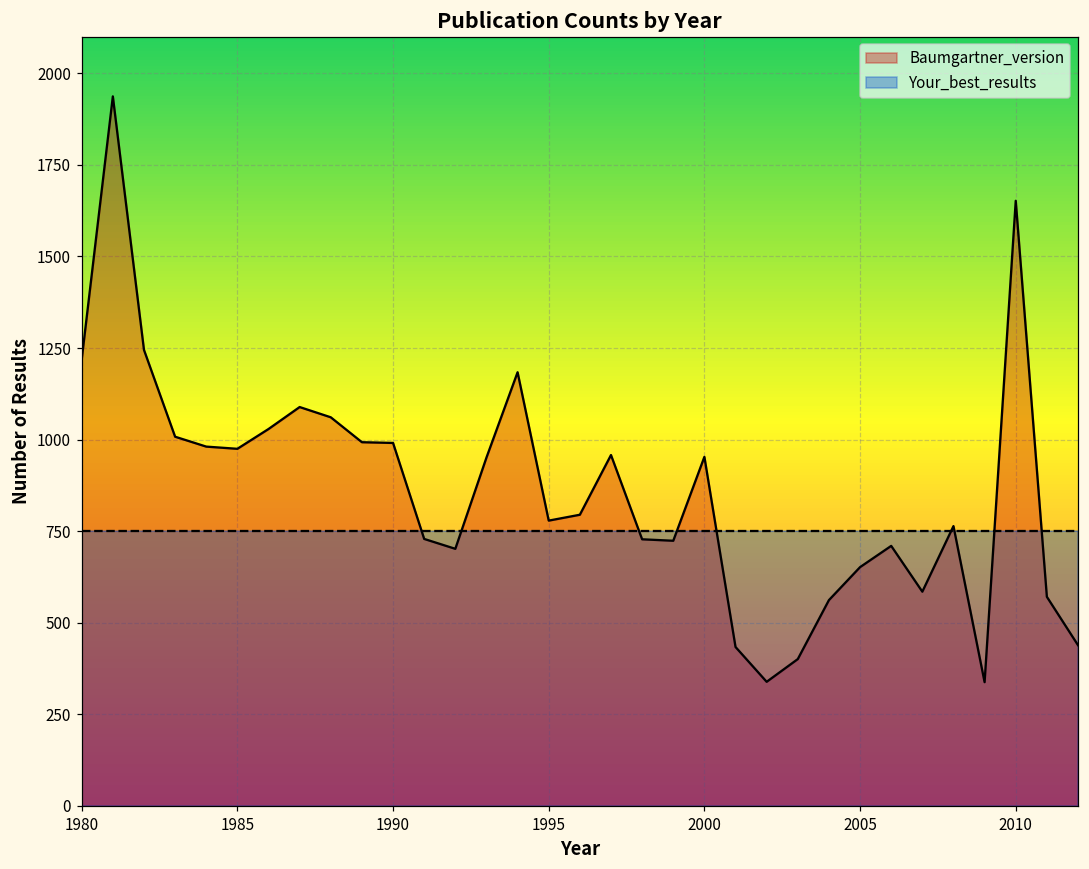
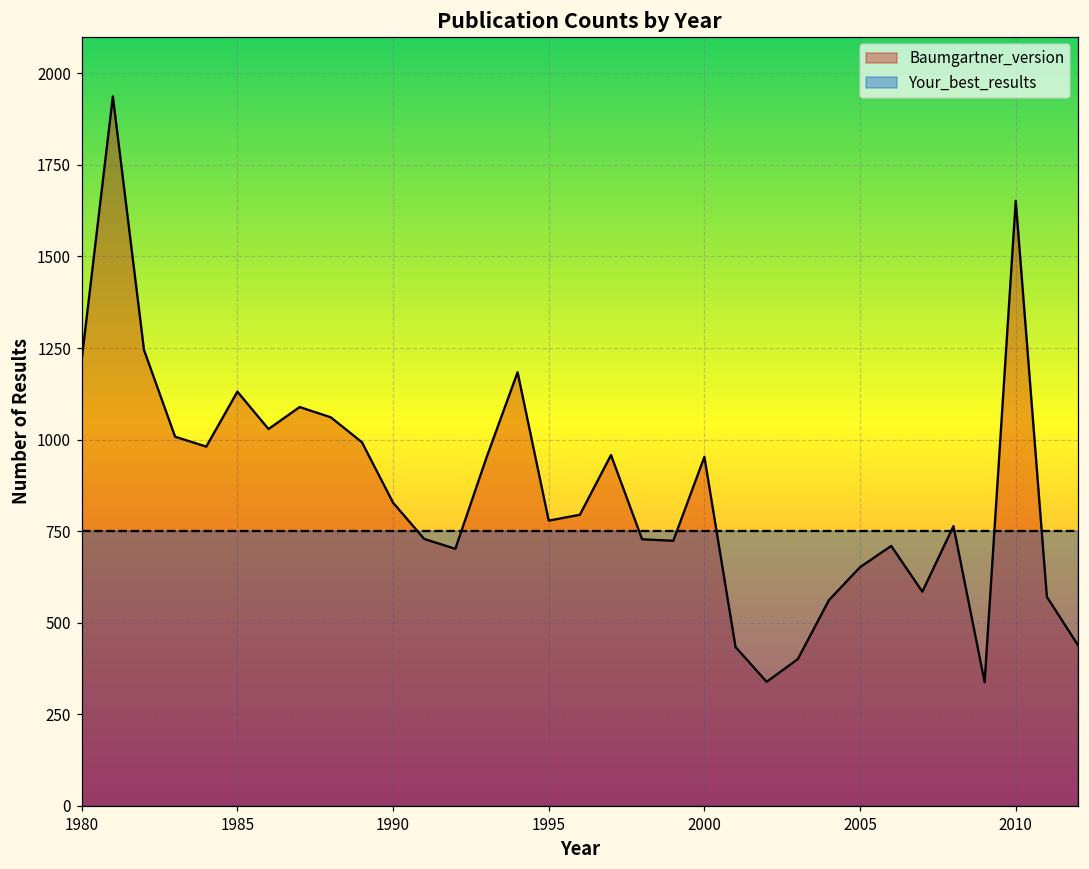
Baumgartner_version, 1985: 980 -> 1130
Baumgartner_version, 1990: 990 -> 830
